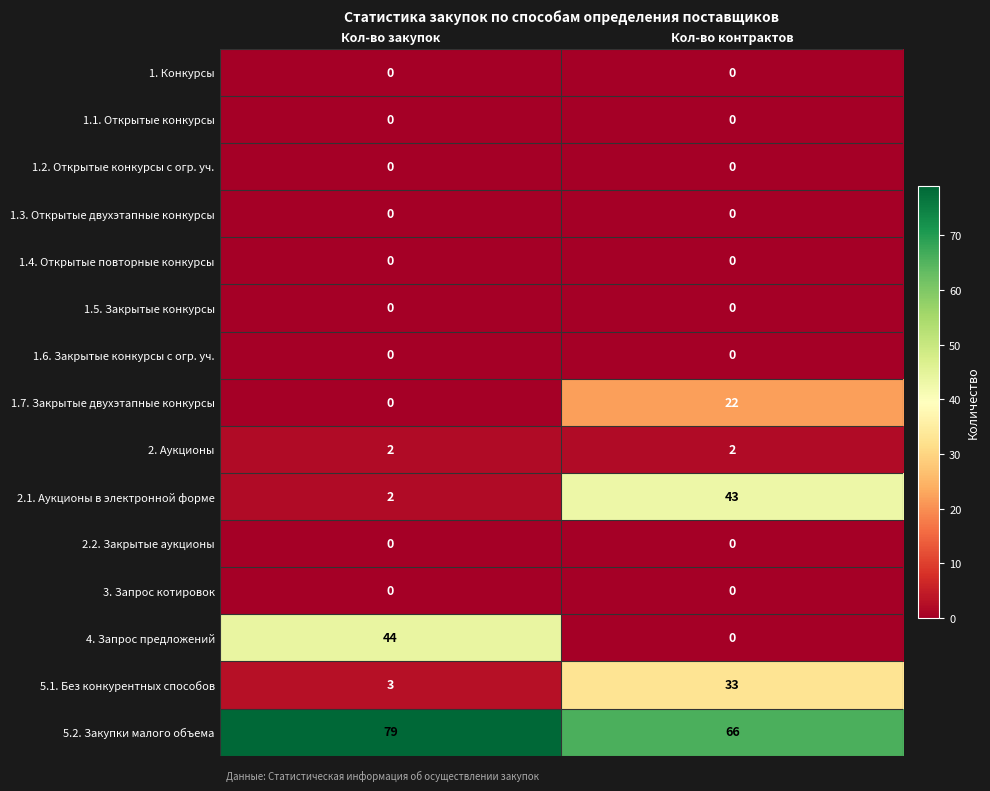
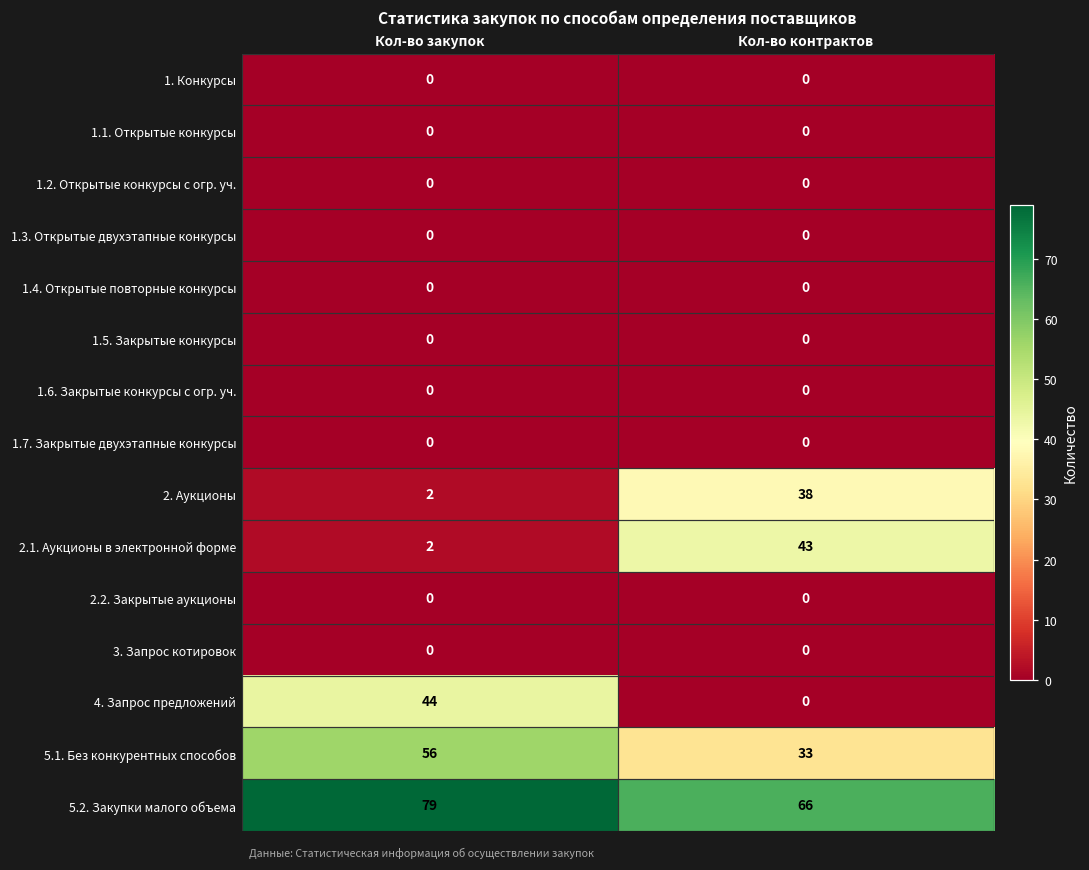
1.7. Закрытые двухэтапные конкурсы, Кол-во контрактов: 22 -> 0
2. Аукционы, Кол-во контрактов: 2 -> 38
5.1. Без конкурентных способов, Кол-во закупок: 3 -> 56
